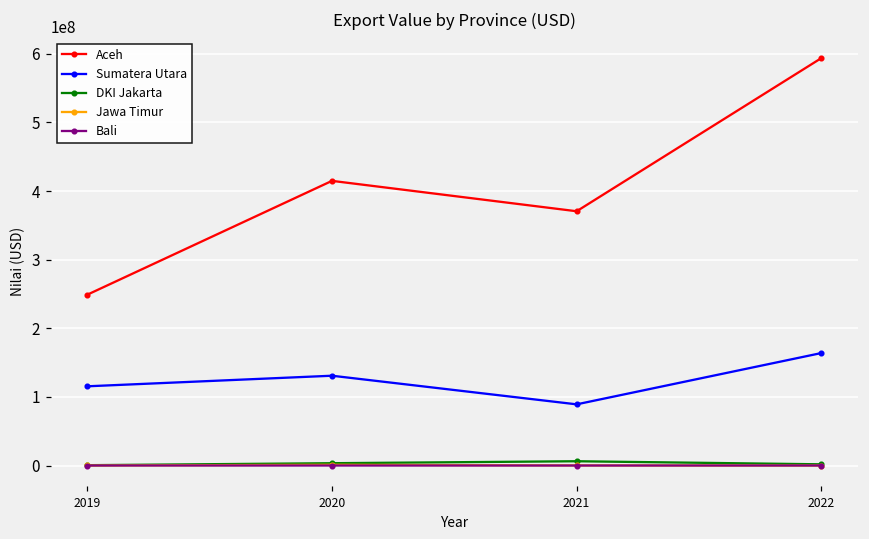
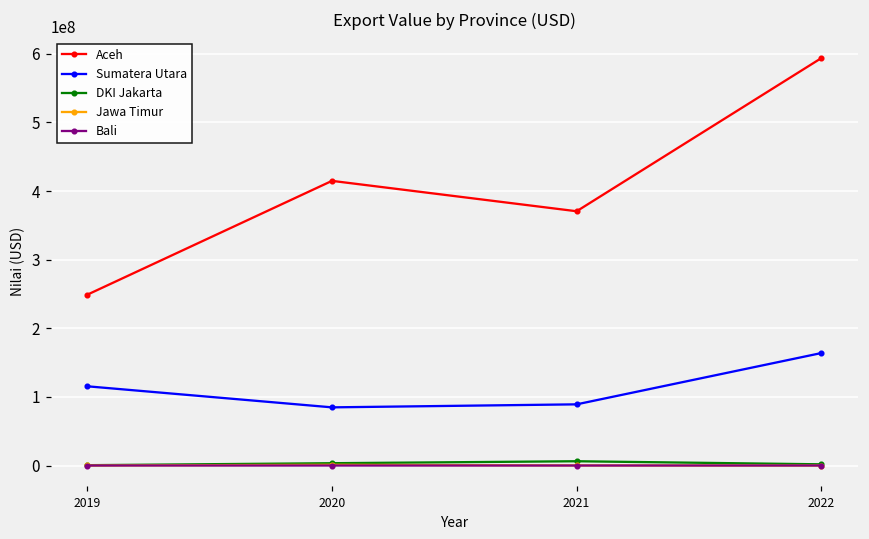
Sumatera Utara, 2020: 130000000 -> 80000000
